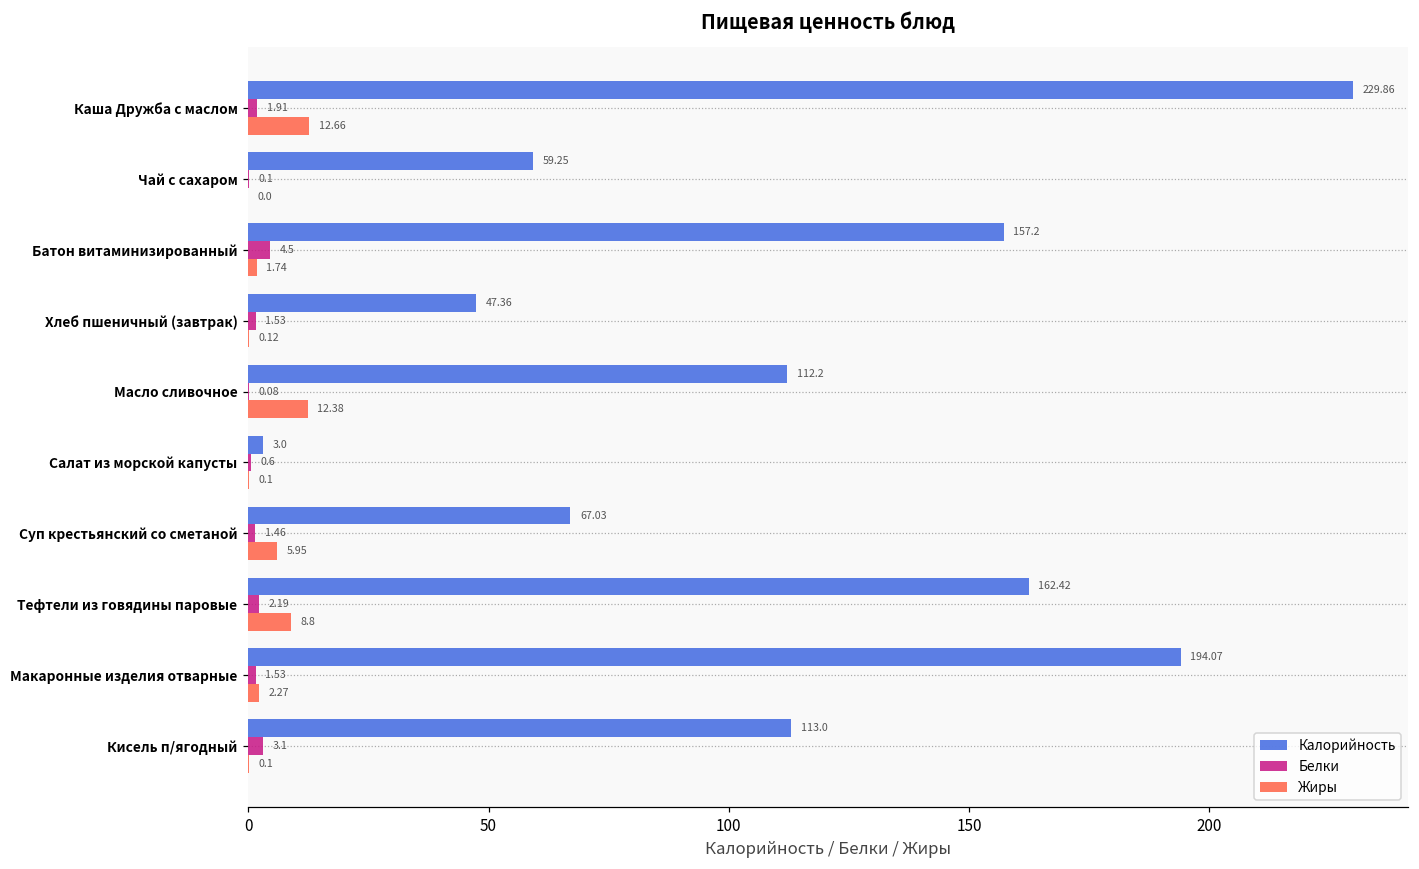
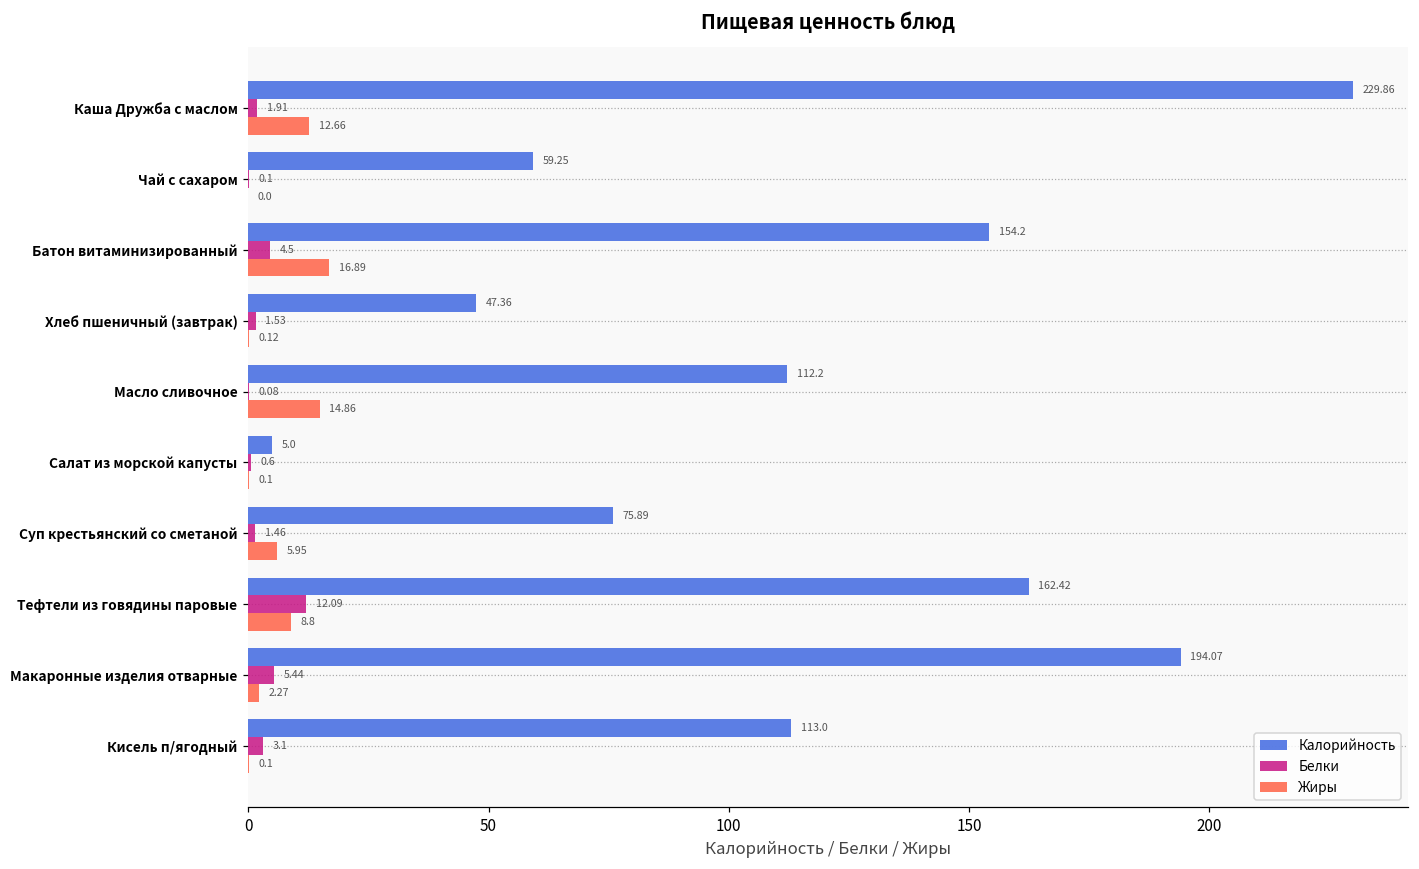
Калорийность, Батон витаминизированный: 157.2 -> 154.2
Жиры, Батон витаминизированный: 1.74 -> 16.89
Жиры, Масло сливочное: 12.38 -> 14.86
Калорийность, Салат из морской капусты: 3.0 -> 5.0
Калорийность, Суп крестьянский со сметаной: 67.03 -> 75.89
Белки, Тефтели из говядины паровые: 2.19 -> 12.09
Белки, Макаронные изделия отварные: 1.53 -> 5.44
